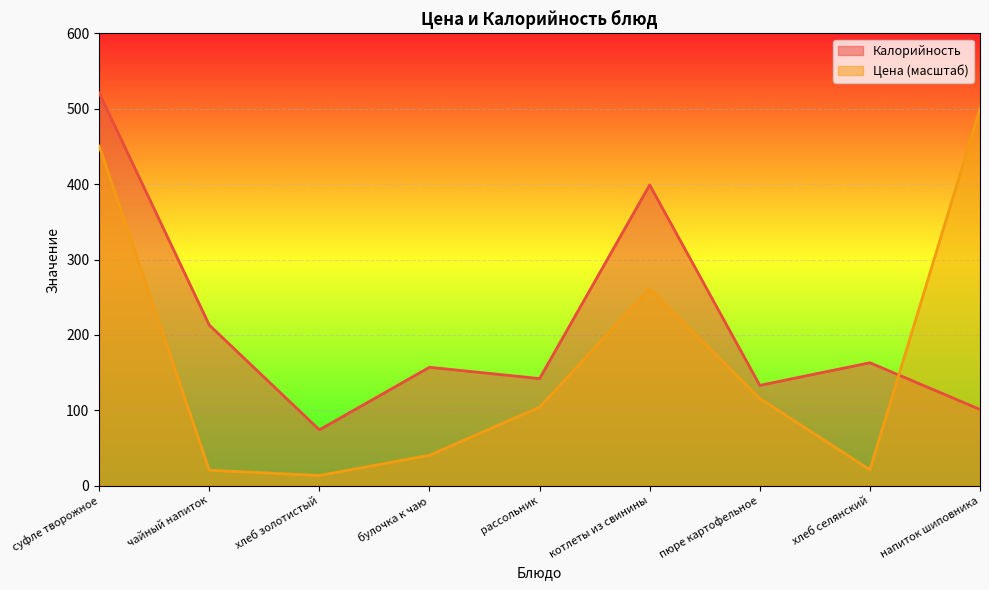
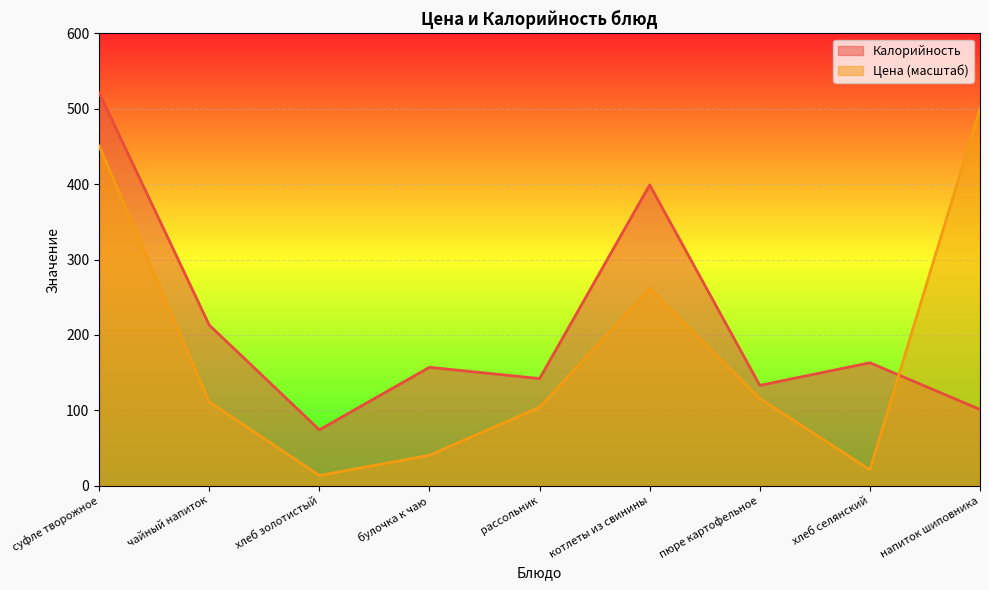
Цена (масштаб), чайный напиток: 20 -> 110
